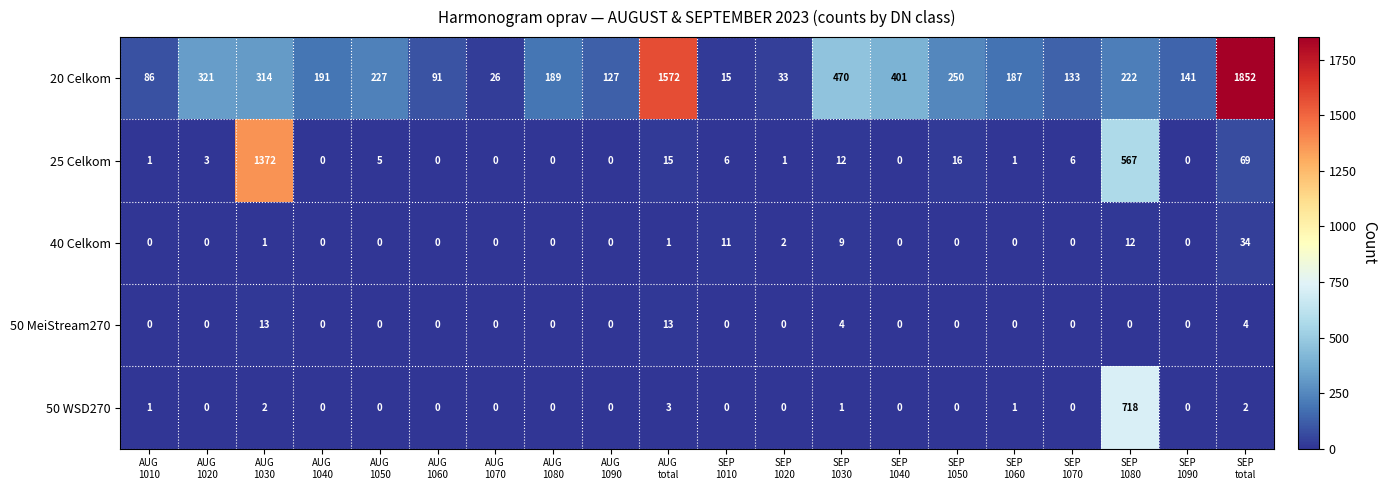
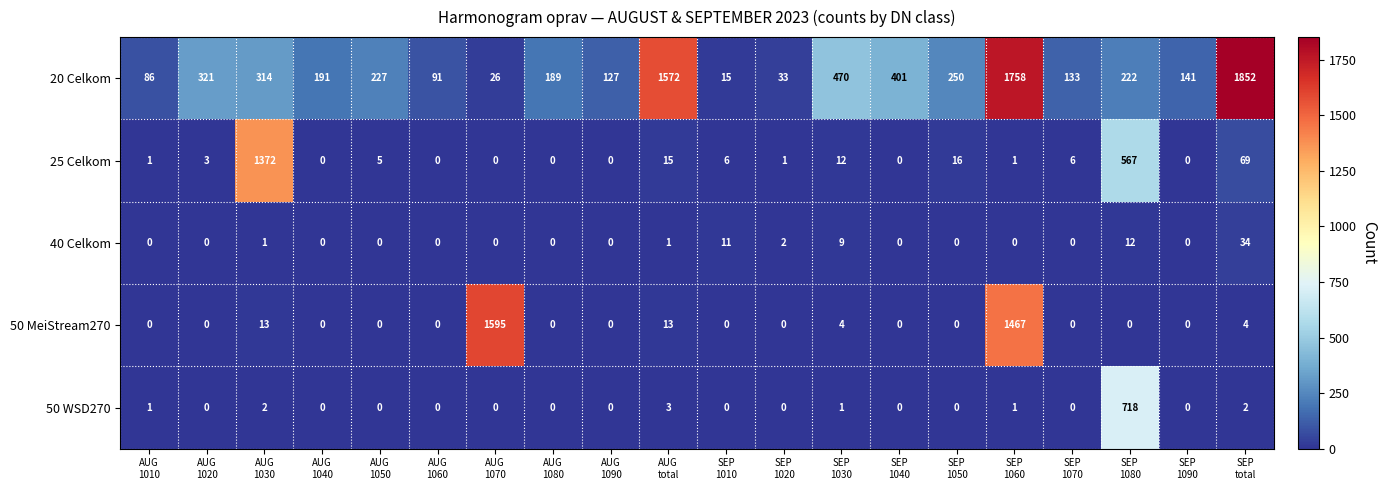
20 Celkom, SEP 1060: 187 -> 1758
50 MeiStream270, AUG 1070: 0 -> 1595
50 MeiStream270, SEP 1060: 0 -> 1467
